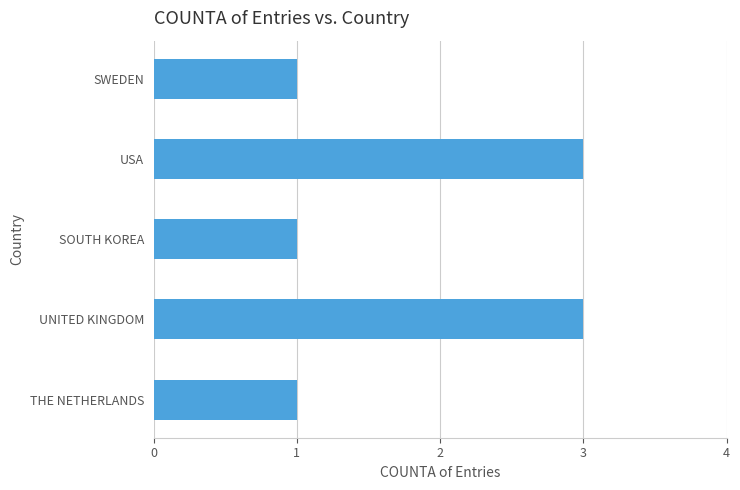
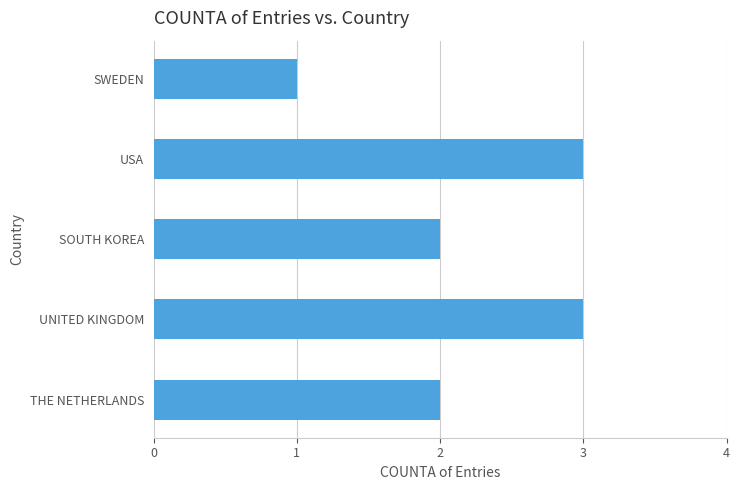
SOUTH KOREA: 1 -> 2
THE NETHERLANDS: 1 -> 2
